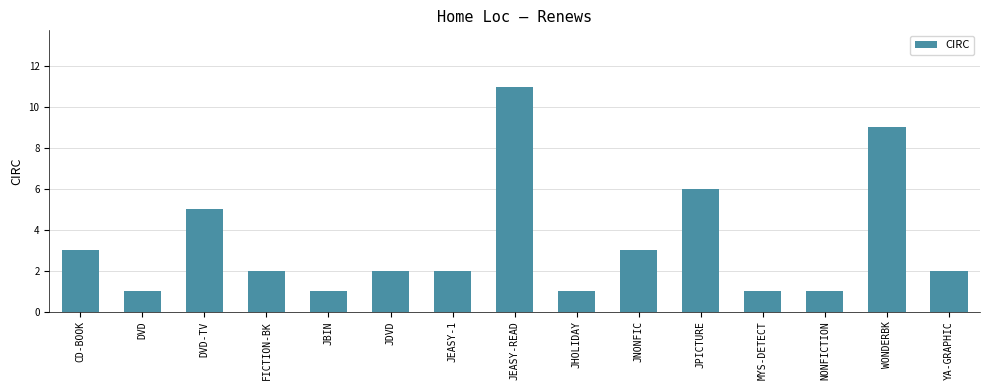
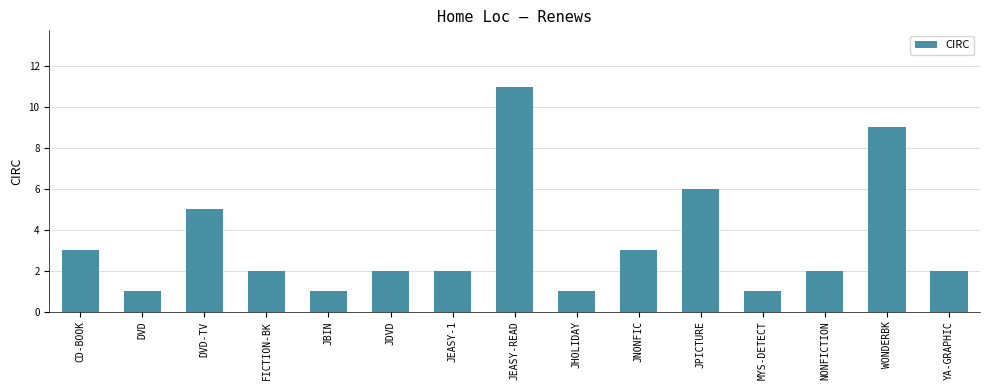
NONFICTION: 1 -> 2
